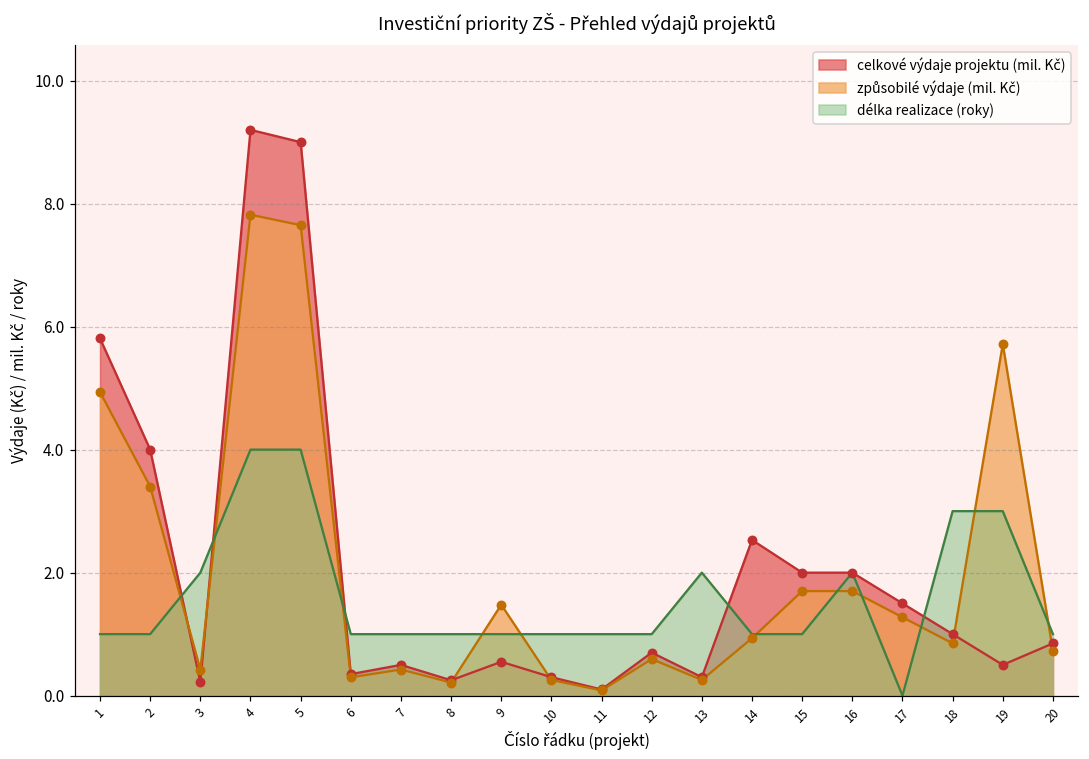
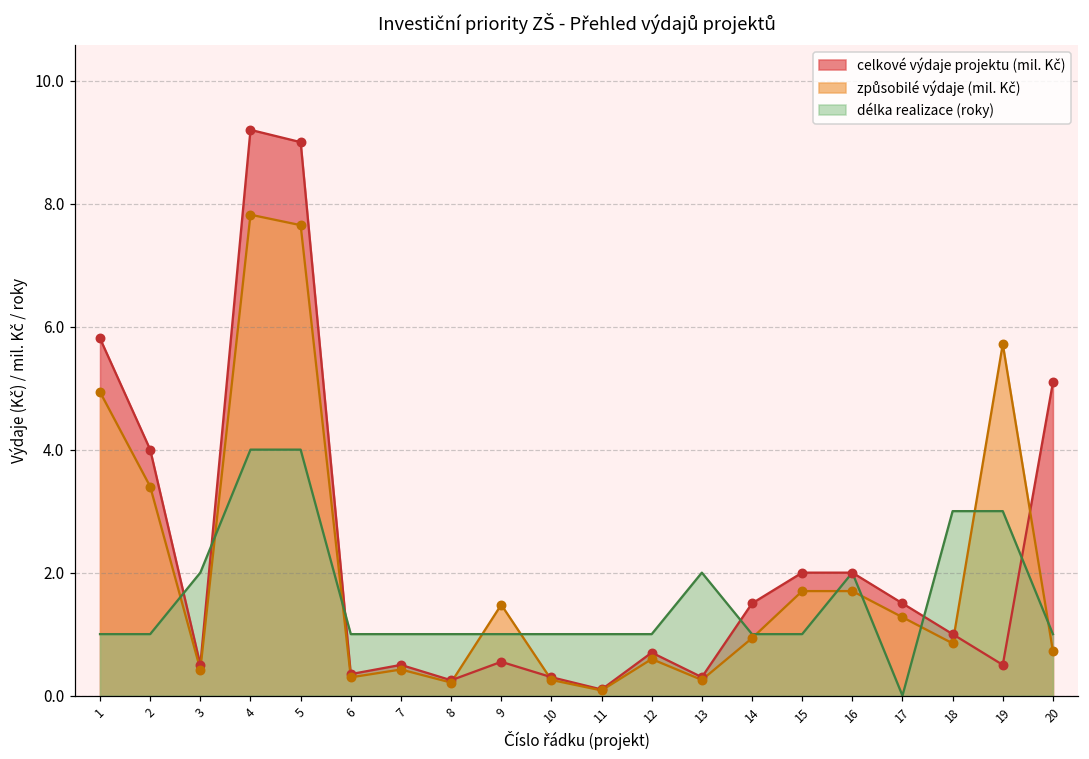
celkové výdaje projektu (mil. Kč), 3: 0.2 -> 0.5
celkové výdaje projektu (mil. Kč), 14: 2.5 -> 1.5
celkové výdaje projektu (mil. Kč), 20: 0.9 -> 5.1
